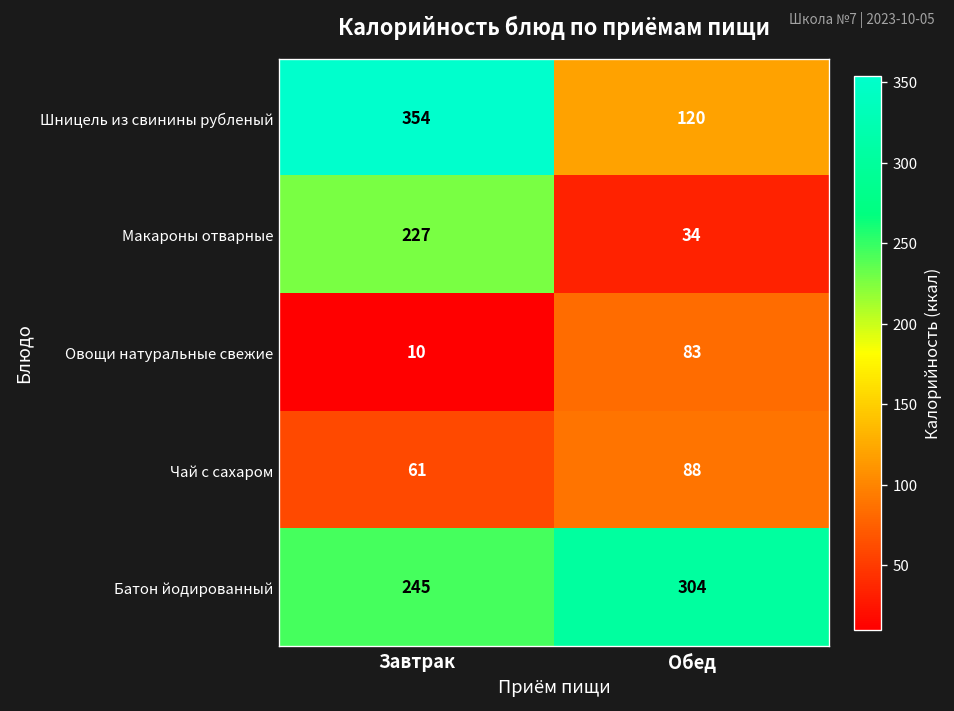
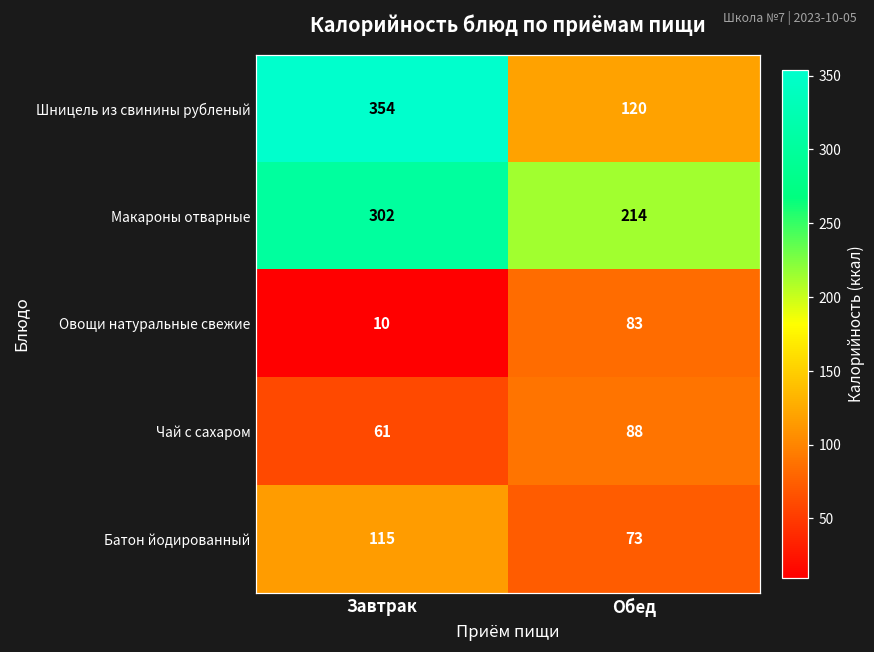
Макароны отварные, Завтрак: 227 -> 302
Макароны отварные, Обед: 34 -> 214
Батон йодированный, Завтрак: 245 -> 115
Батон йодированный, Обед: 304 -> 73
